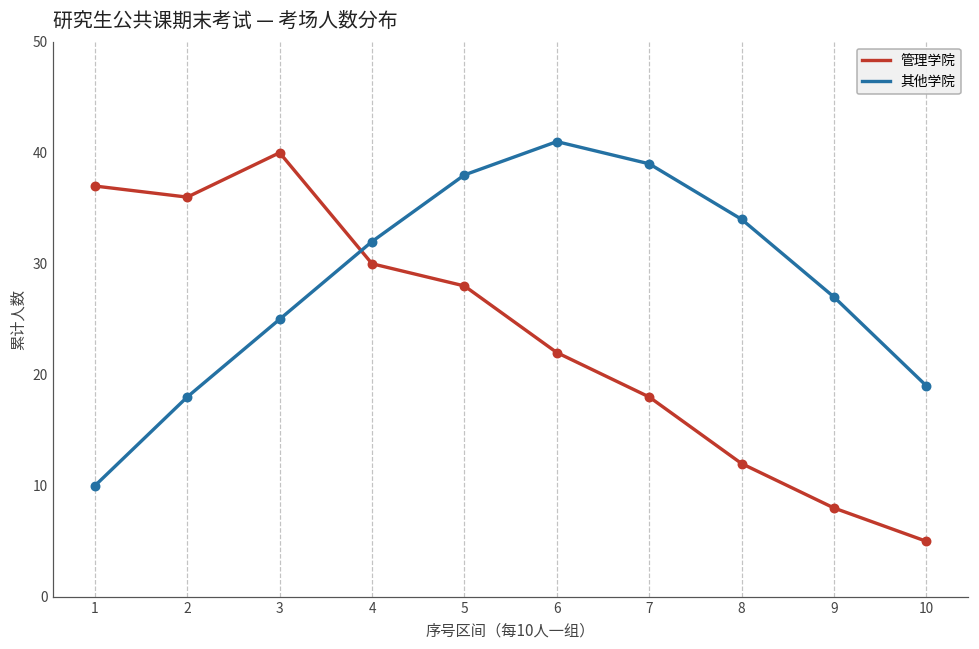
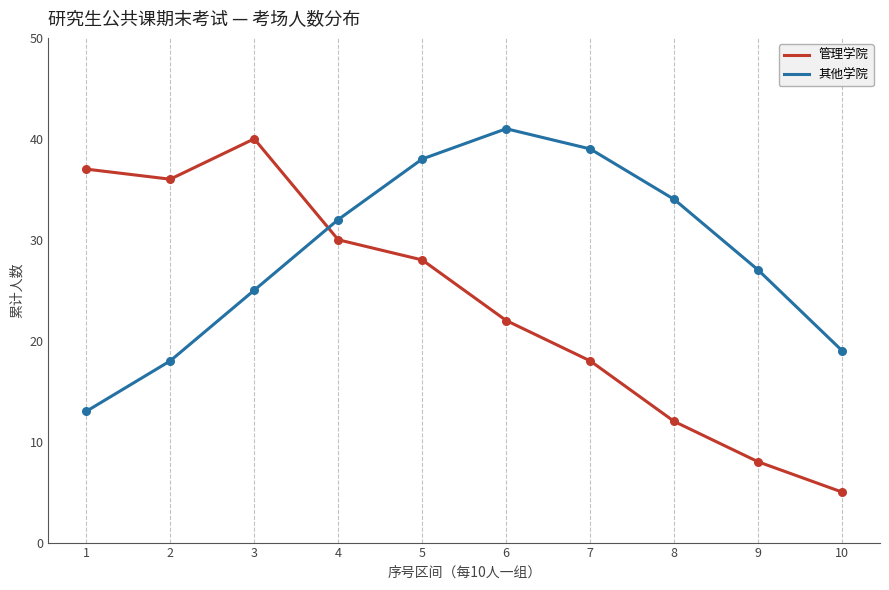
其他学院, 1: 10 -> 13
